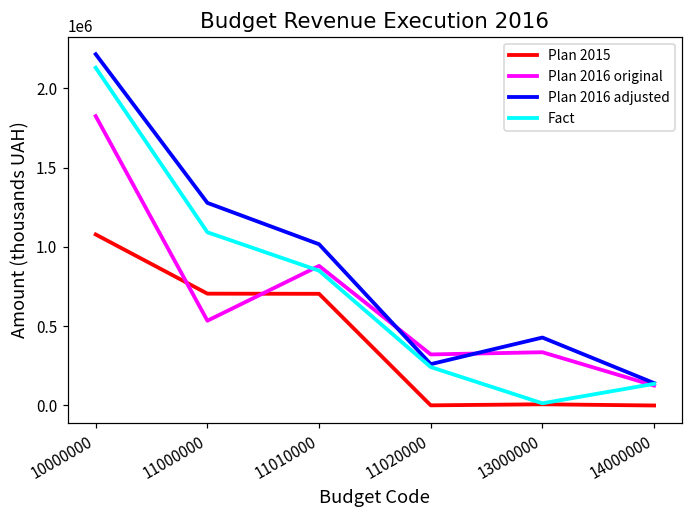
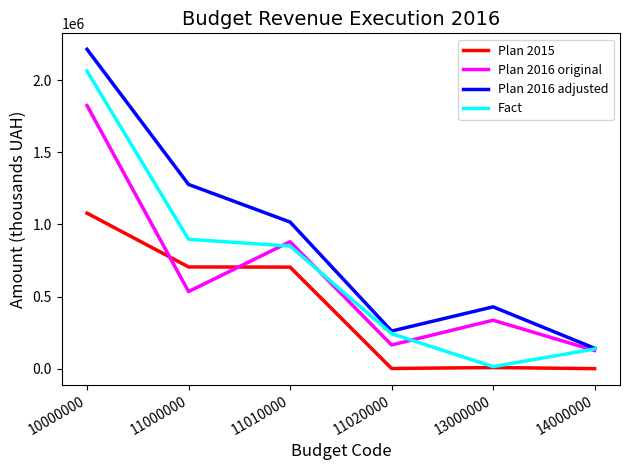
Fact, 10000000: 2130000 -> 2060000
Fact, 11000000: 1090000 -> 900000
Plan 2016 original, 11020000: 320000 -> 160000
